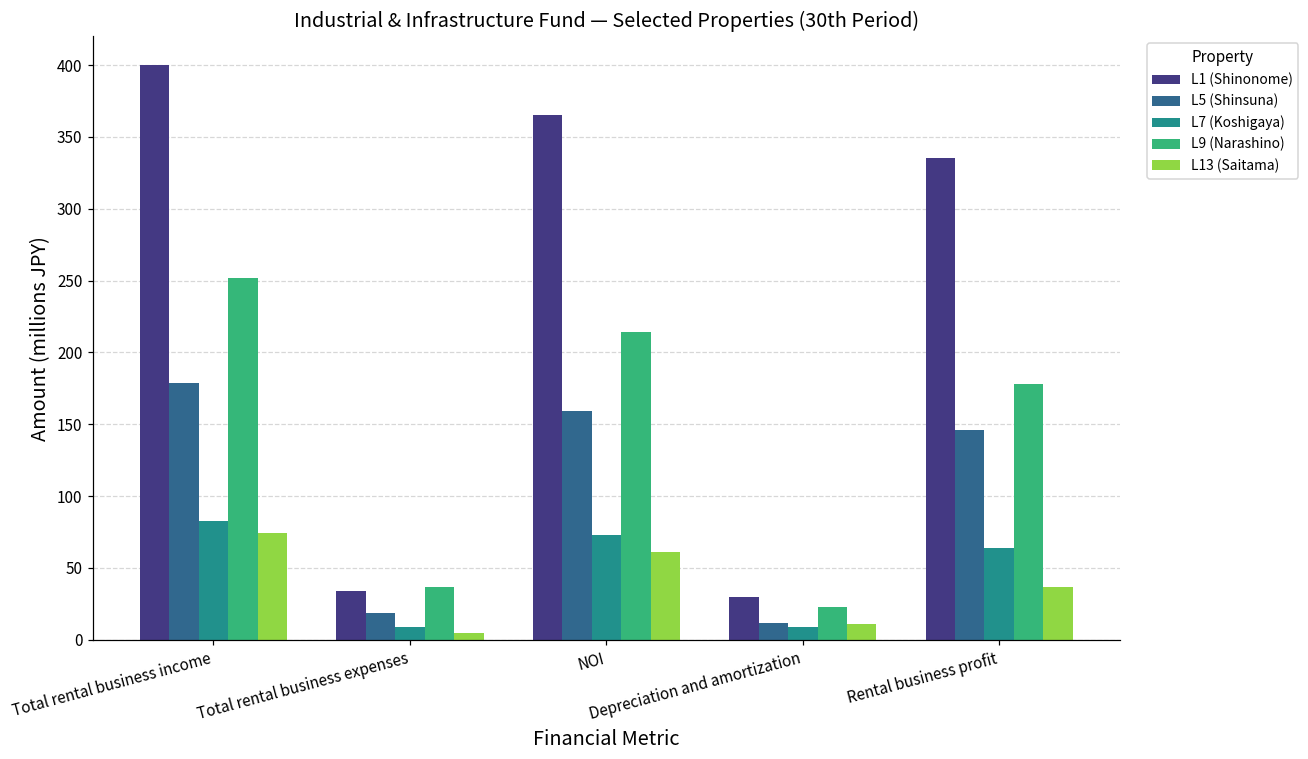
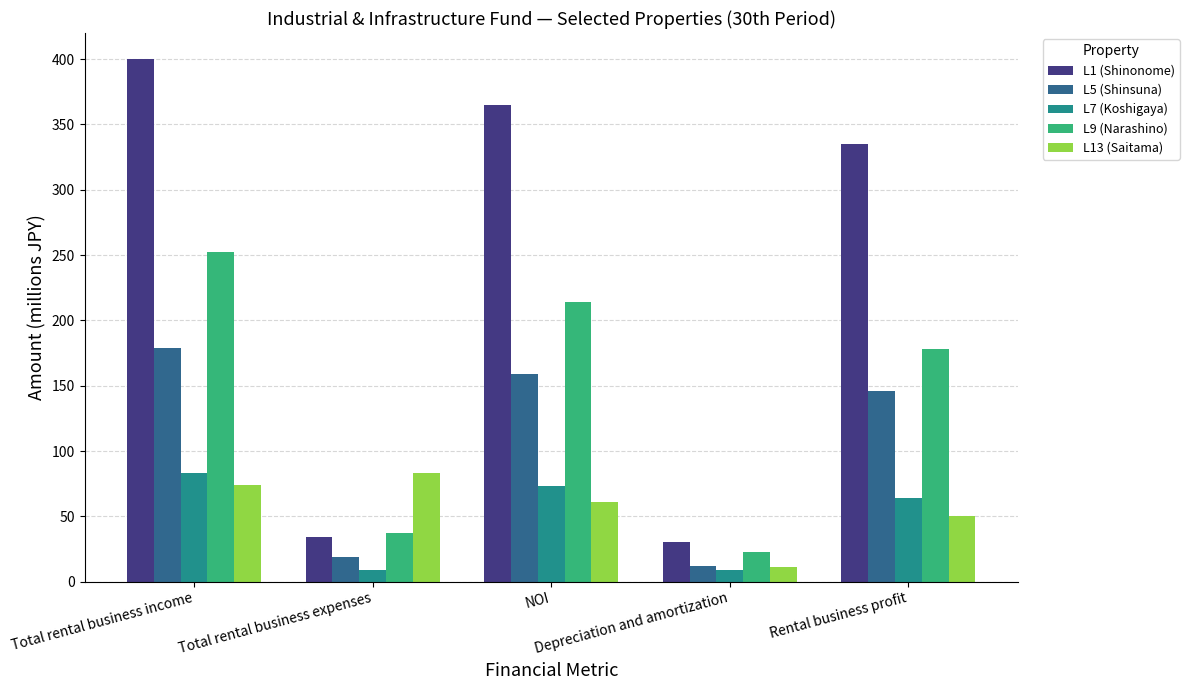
L13 (Saitama), Total rental business expenses: 5 -> 83
L13 (Saitama), Rental business profit: 37 -> 50
